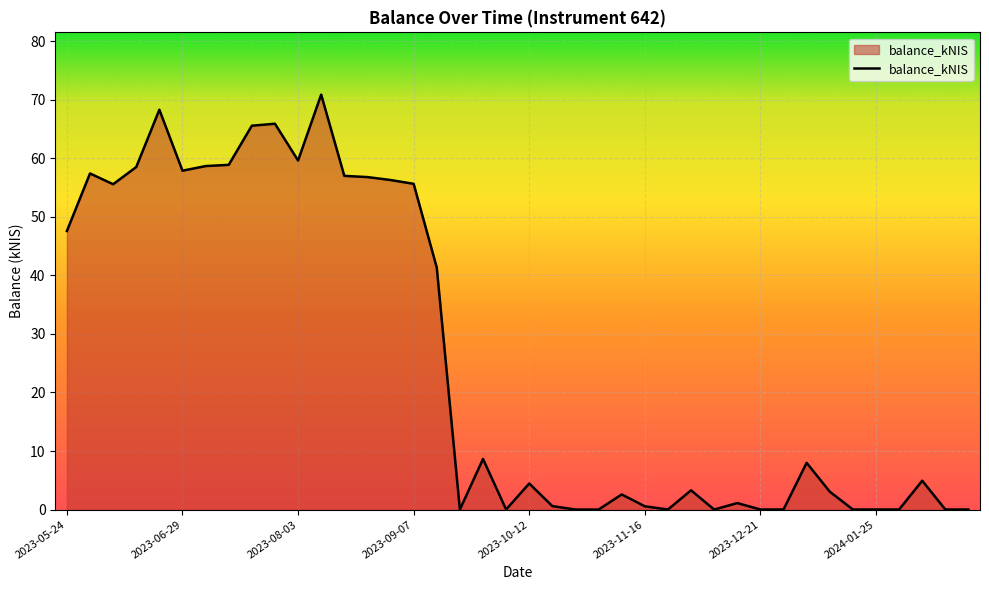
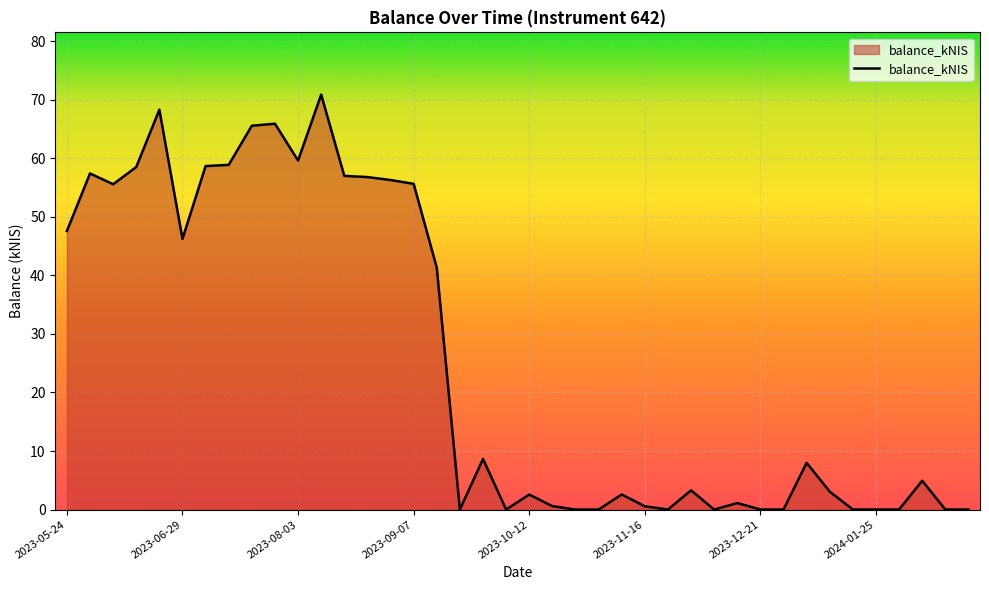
2023-06-29: 58 -> 46
2023-10-12: 4 -> 3
